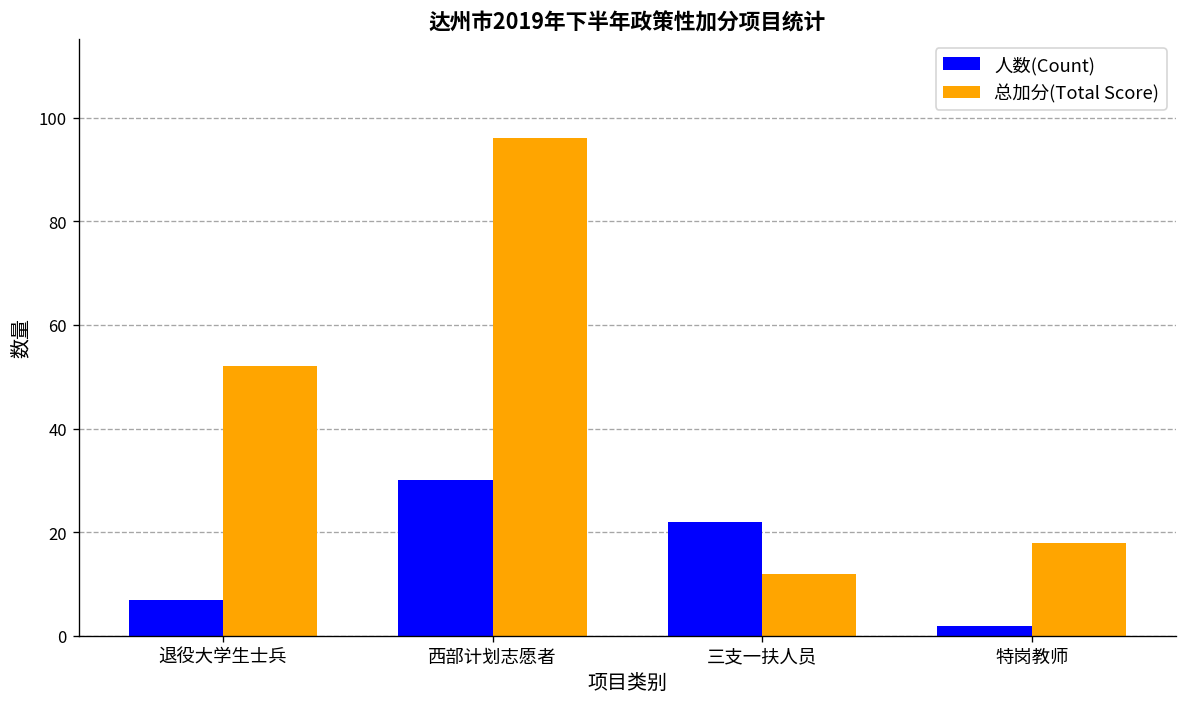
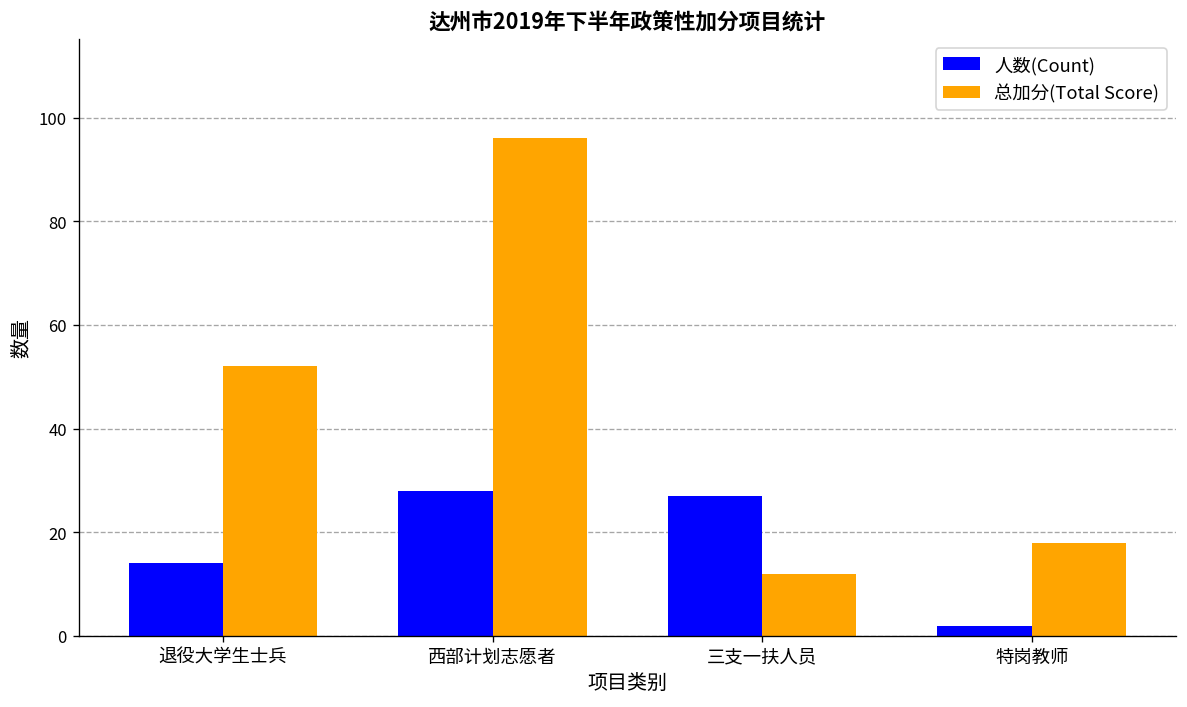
人数(Count), 退役大学生士兵: 7 -> 14
人数(Count), 西部计划志愿者: 30 -> 28
人数(Count), 三支一扶人员: 22 -> 27
